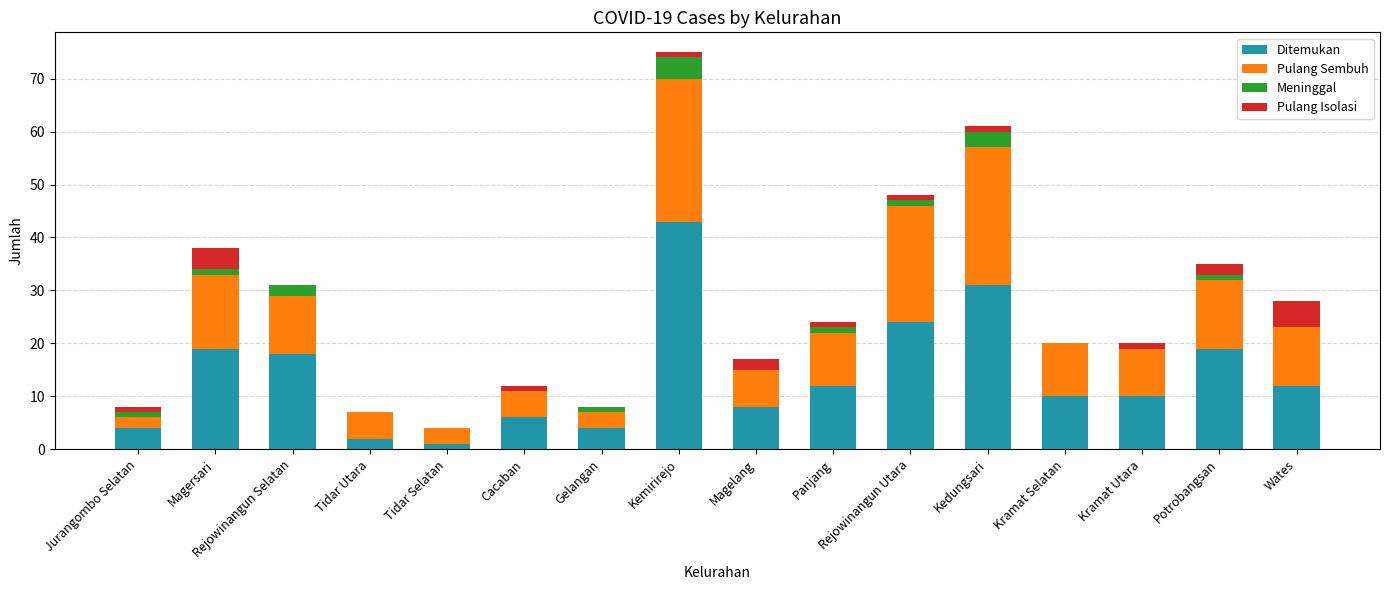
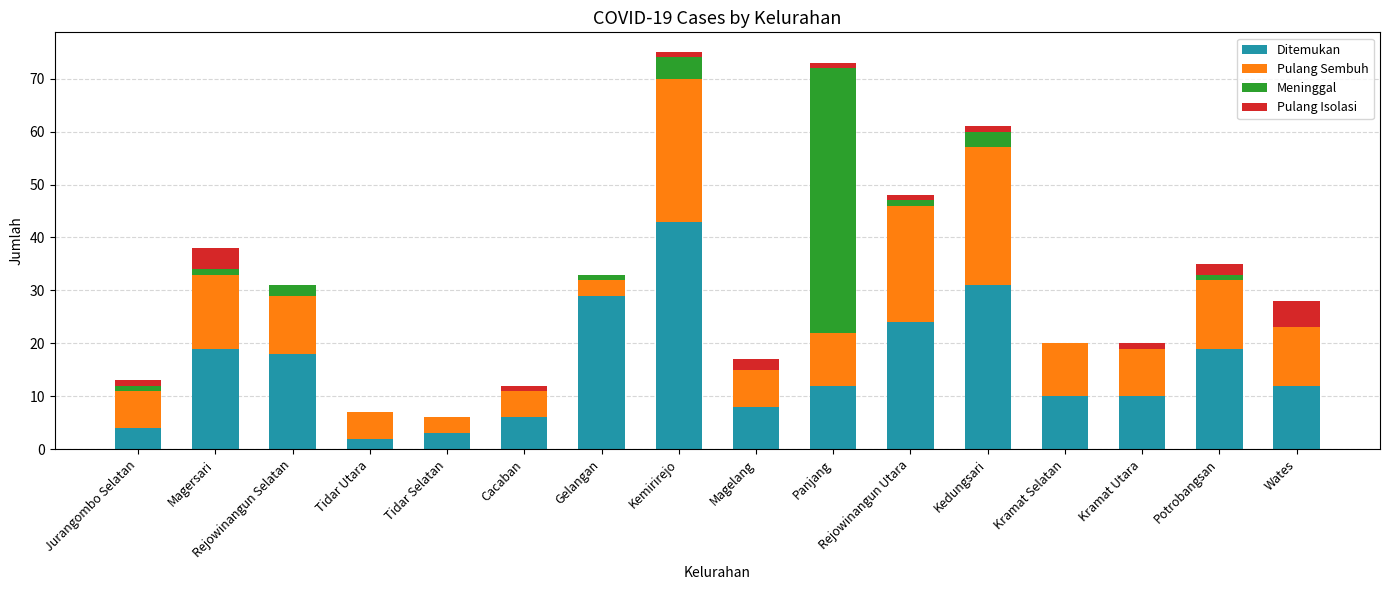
Pulang Sembuh, Jurangombo Selatan: 2 -> 7
Ditemukan, Tidar Selatan: 1 -> 3
Ditemukan, Gelangan: 4 -> 29
Meninggal, Panjang: 1 -> 50
